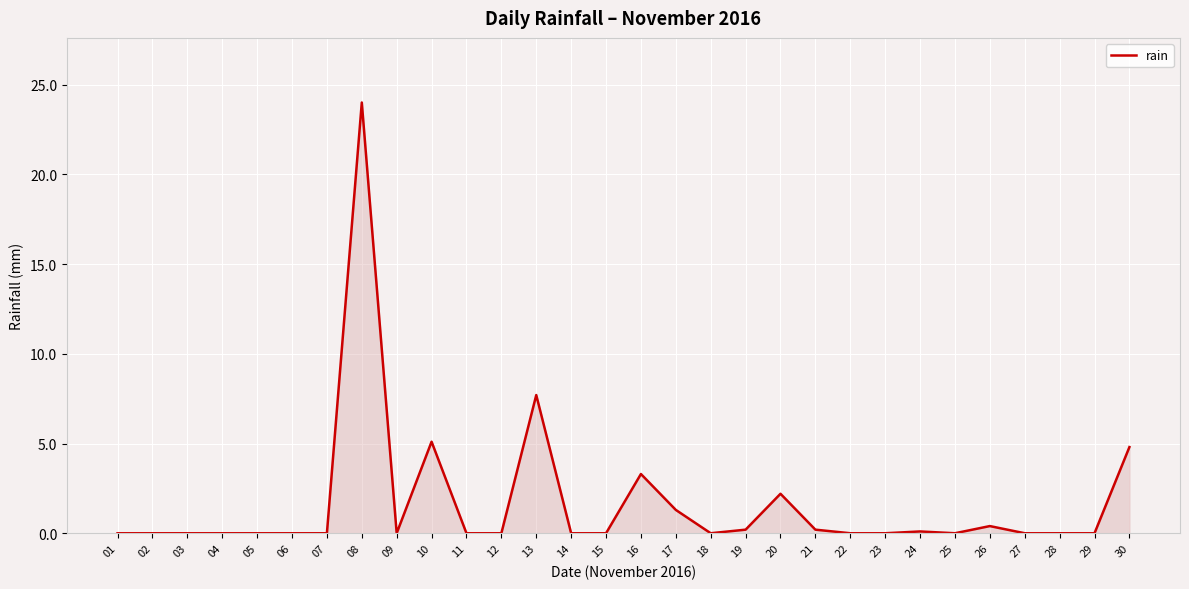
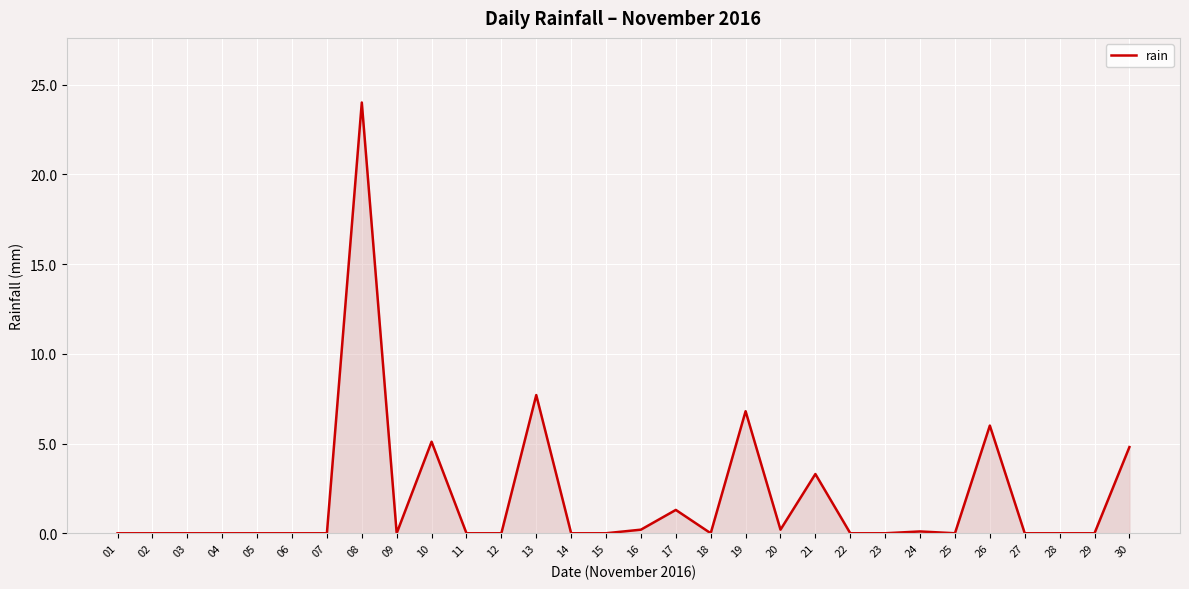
16: 3.3 -> 0.2
19: 0.2 -> 6.8
20: 2.2 -> 0.2
21: 0.2 -> 3.3
26: 0.4 -> 6.0
